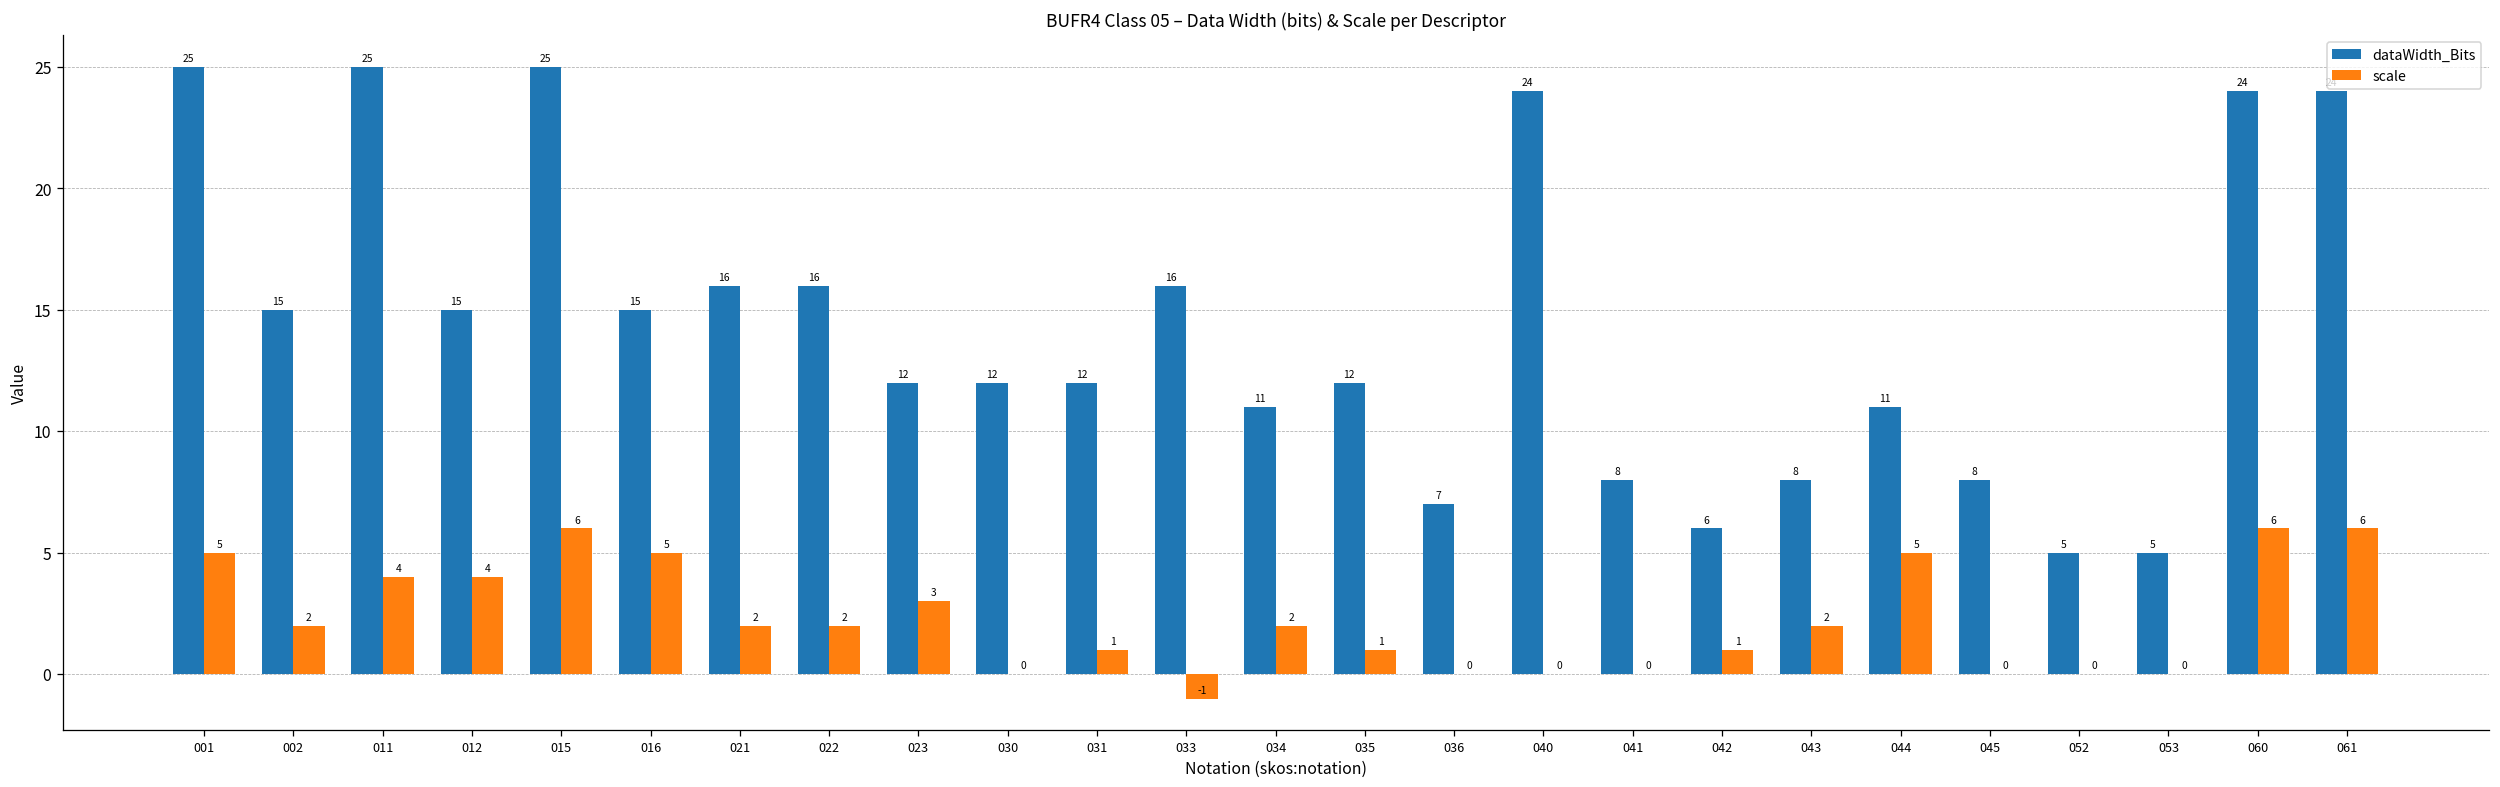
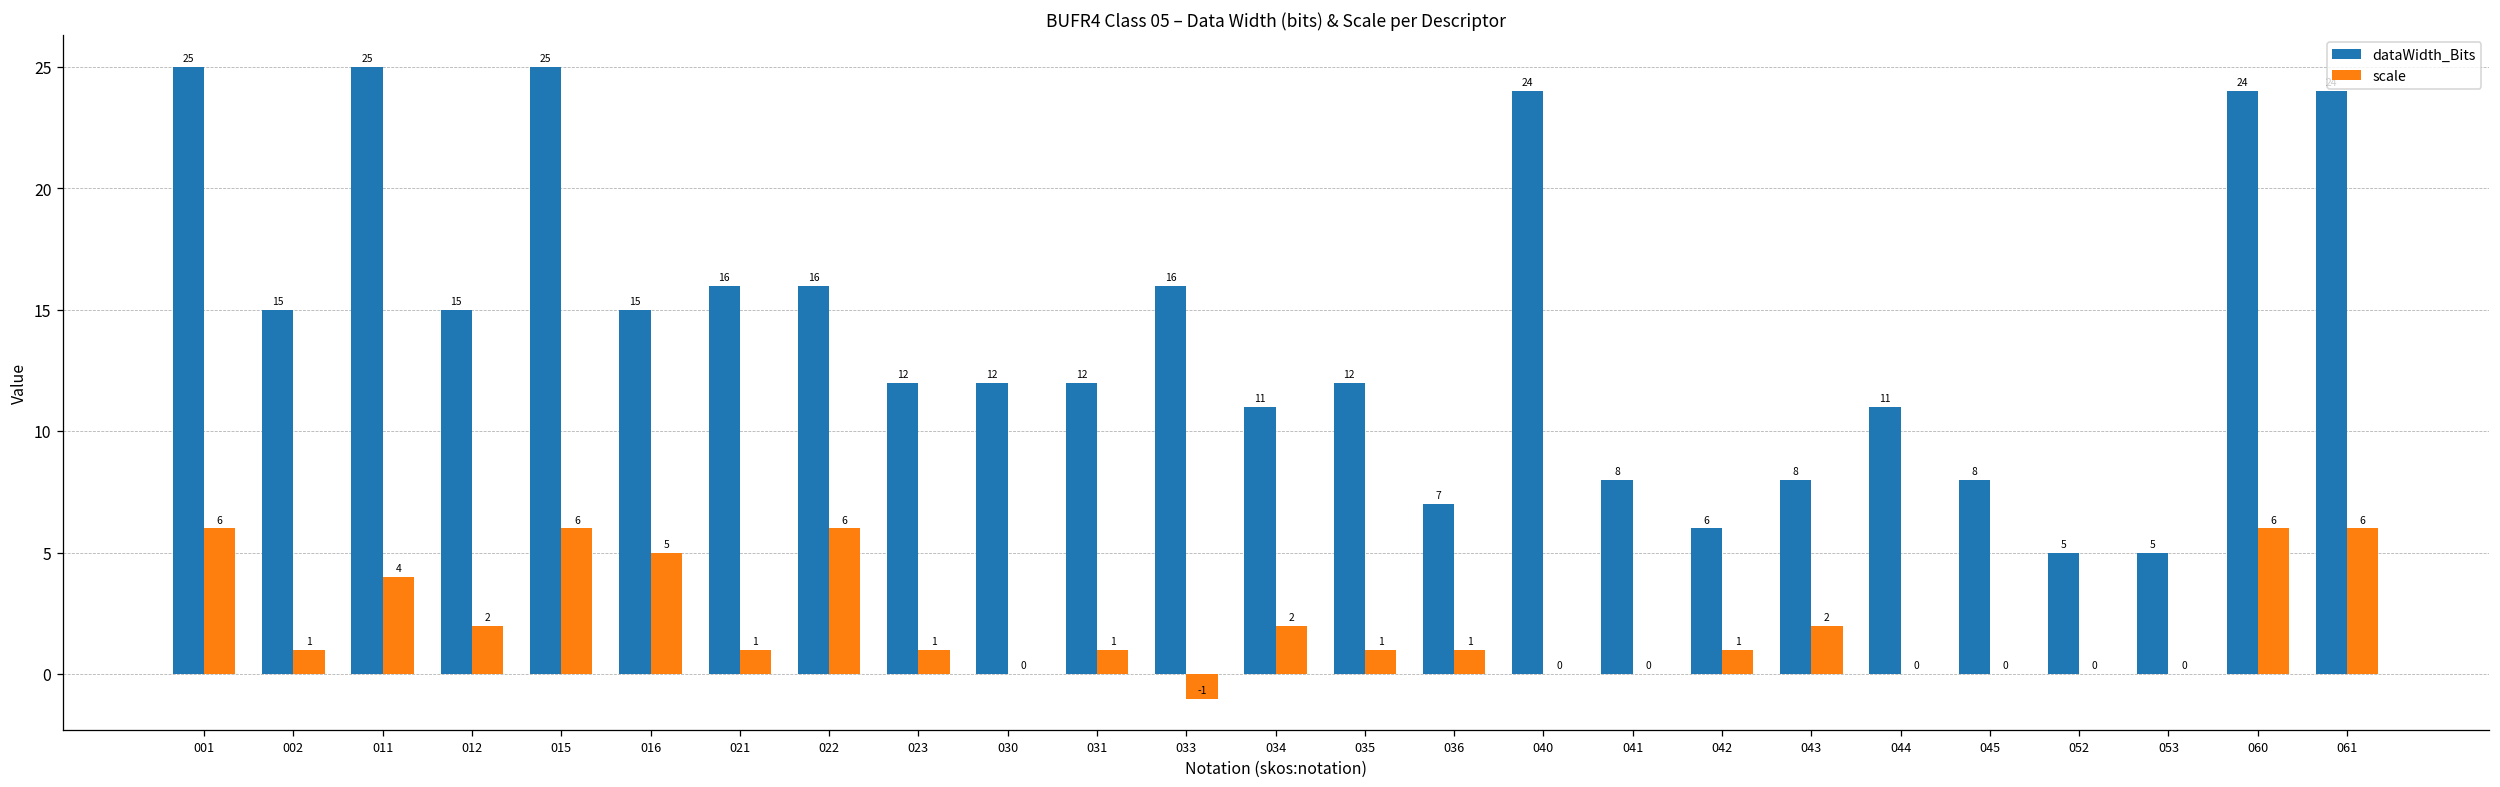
scale, 001: 5 -> 6
scale, 002: 2 -> 1
scale, 012: 4 -> 2
scale, 021: 2 -> 1
scale, 022: 2 -> 6
scale, 023: 3 -> 1
scale, 036: 0 -> 1
scale, 044: 5 -> 0
